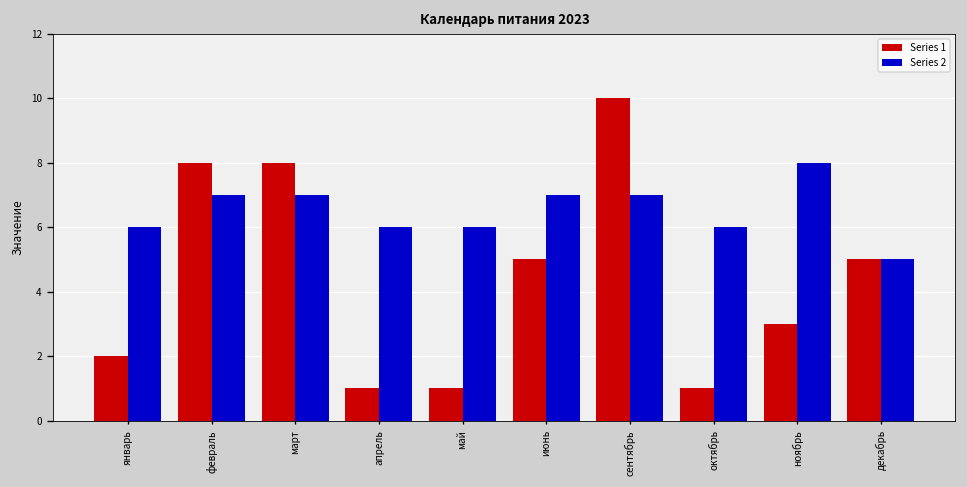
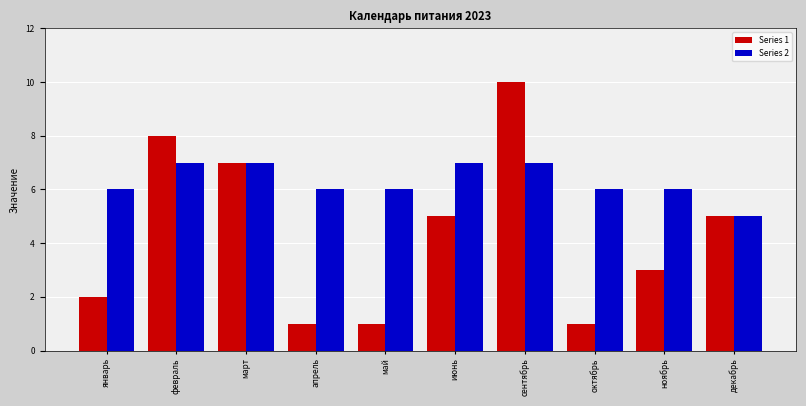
Series 1, март: 8 -> 7
Series 2, ноябрь: 8 -> 6
